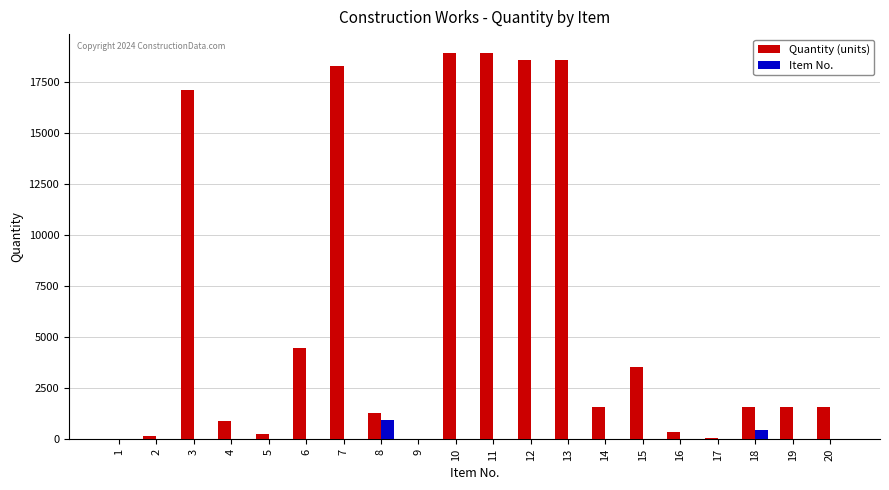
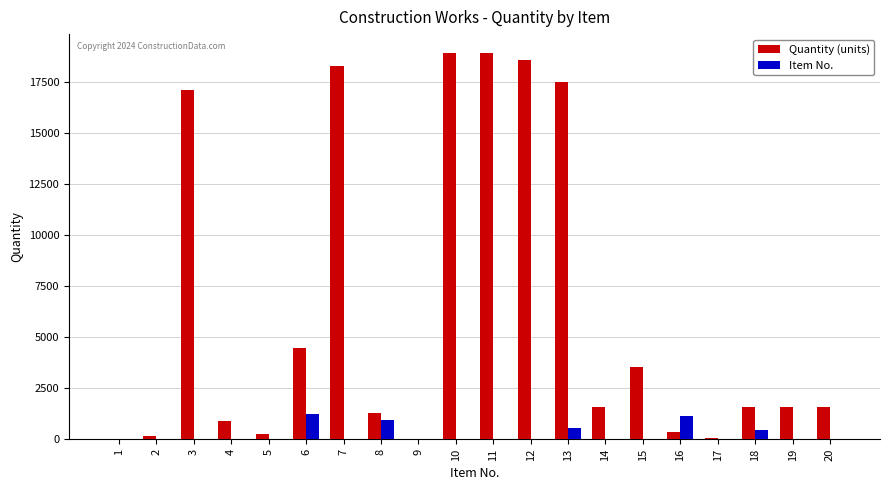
Item No., 6: 0 -> 1200
Quantity (units), 13: 18600 -> 17500
Item No., 13: 0 -> 500
Item No., 16: 0 -> 1200
